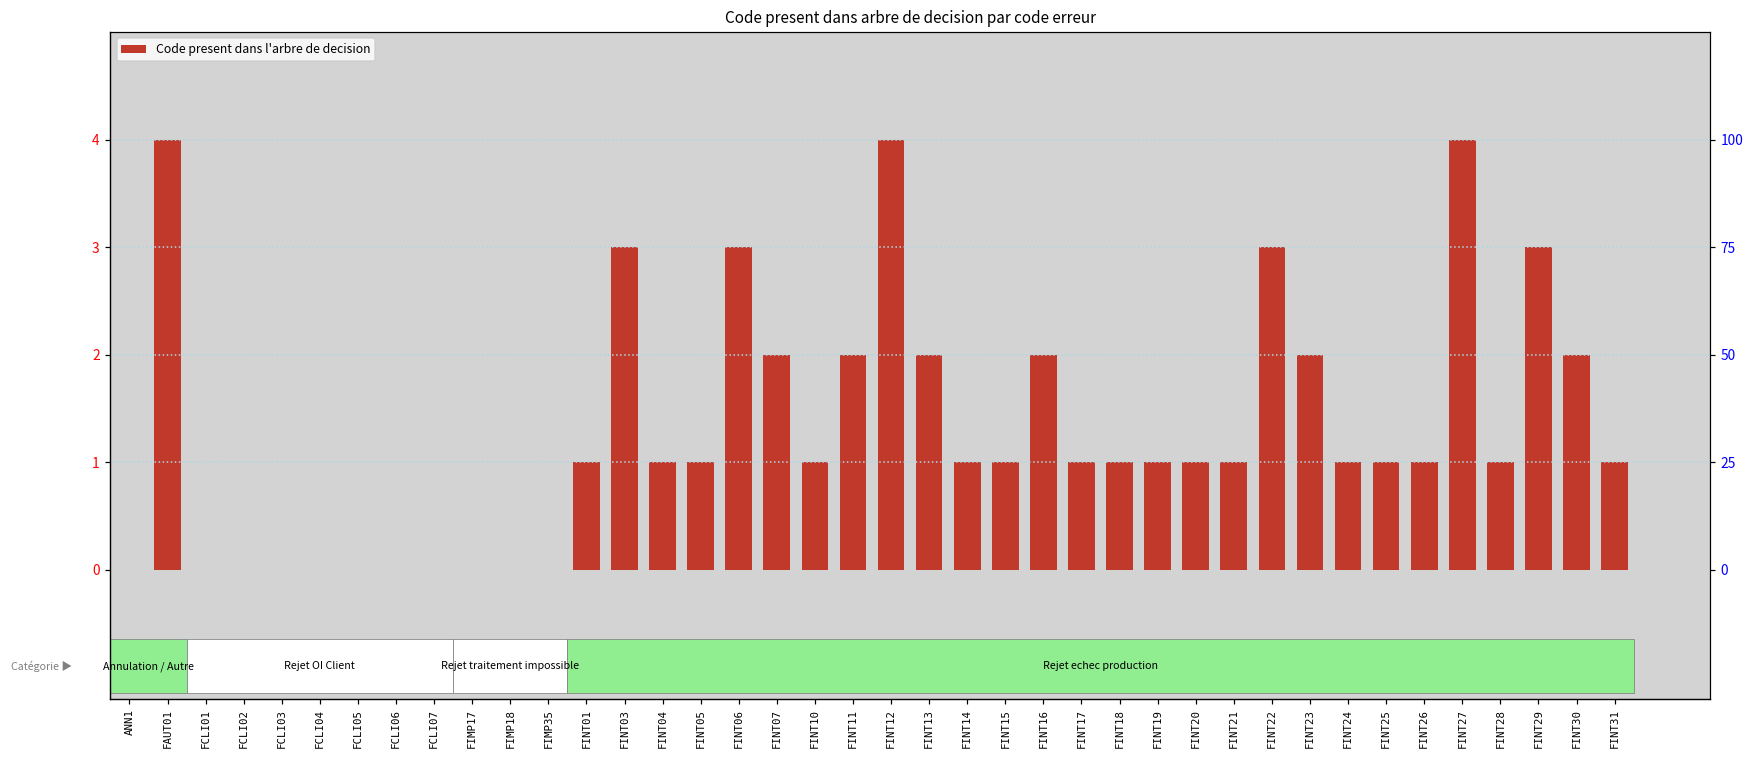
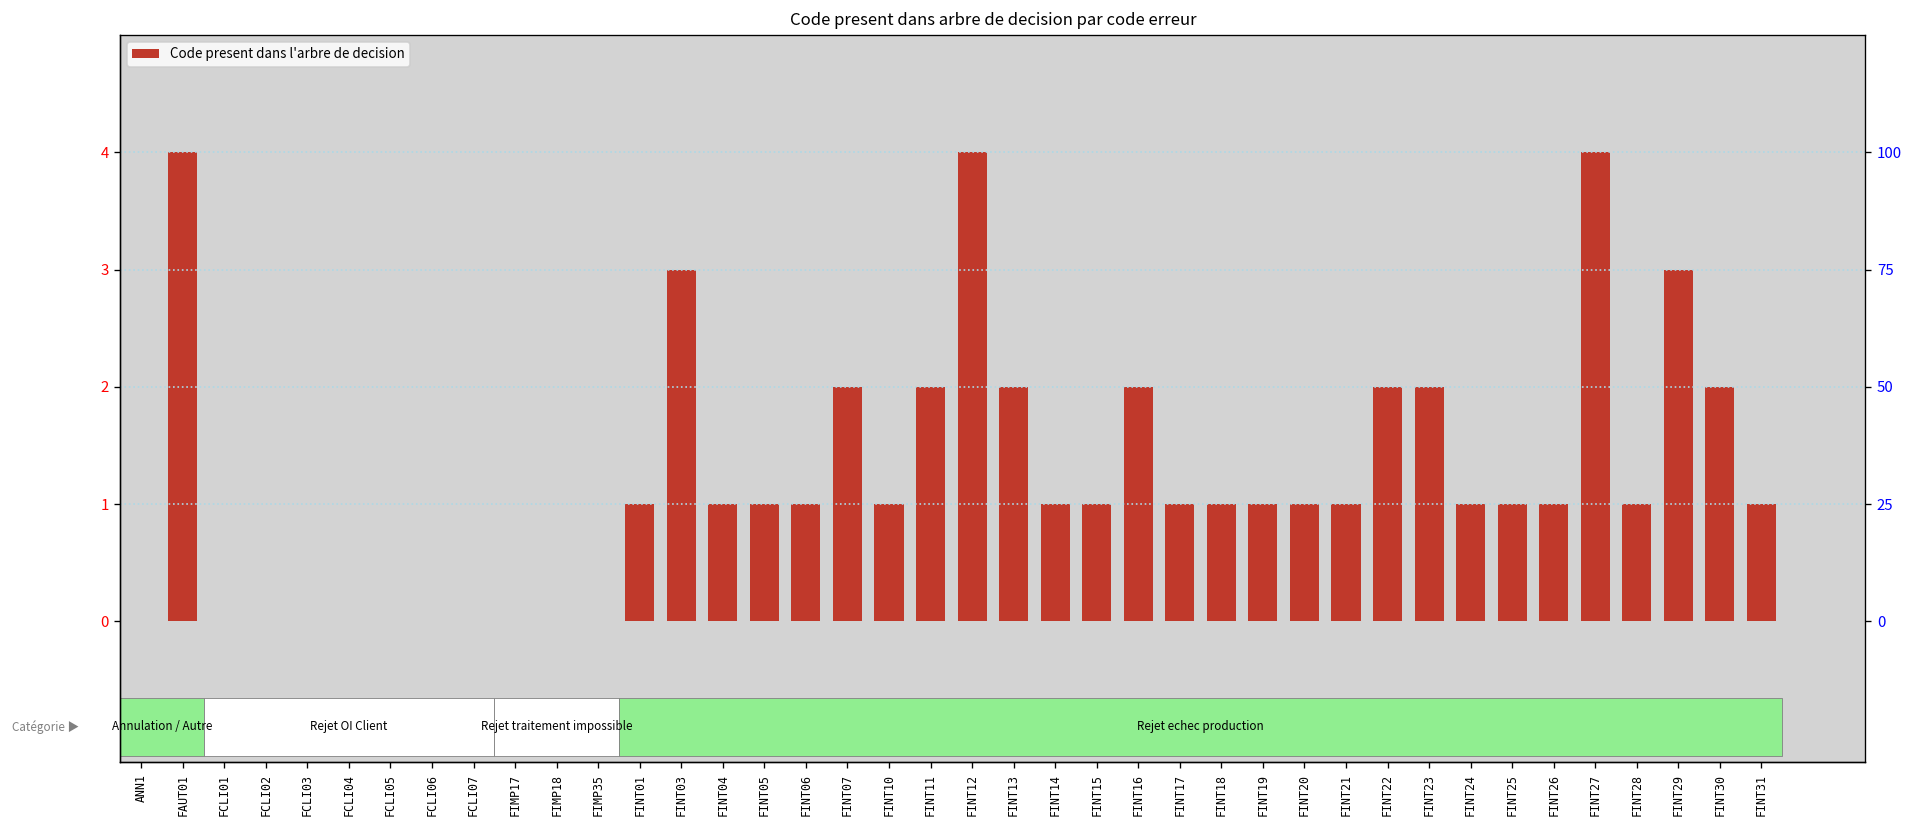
Code present dans l'arbre de decision, FINT06: 3 -> 1
Code present dans l'arbre de decision, FINT22: 3 -> 2
